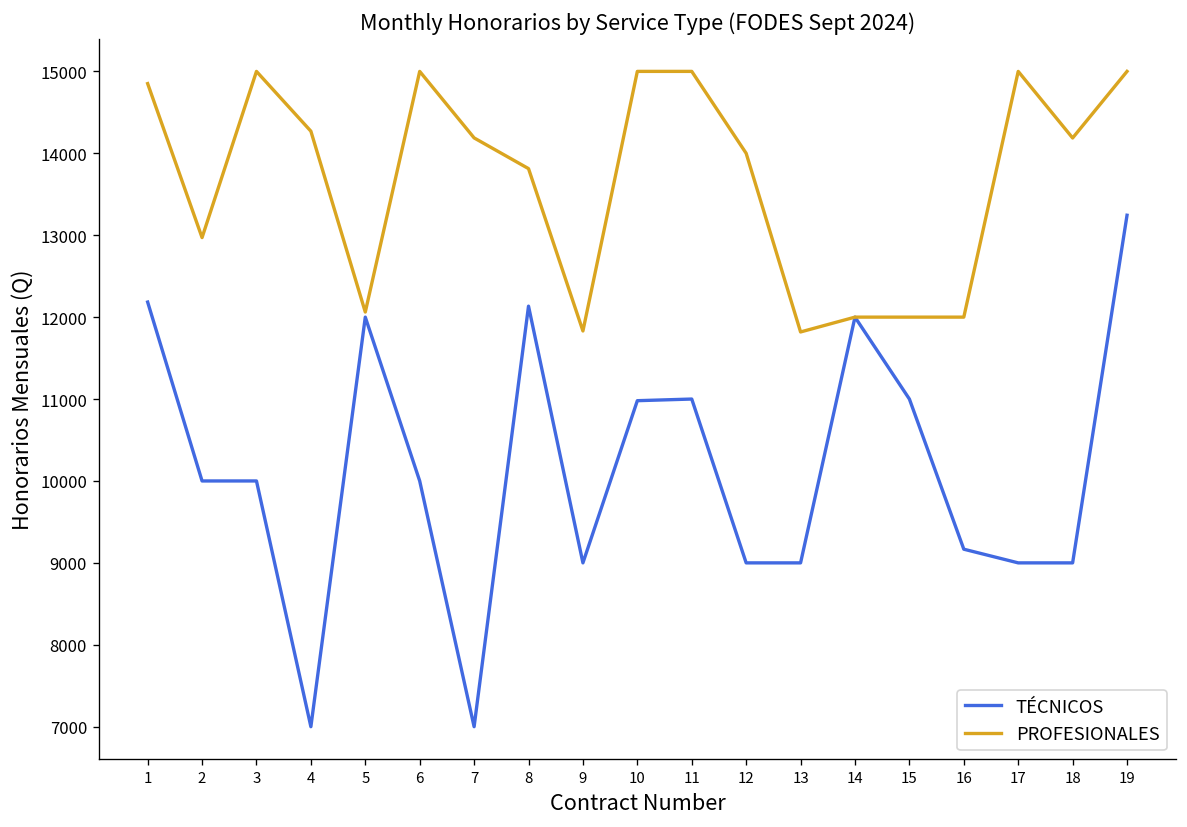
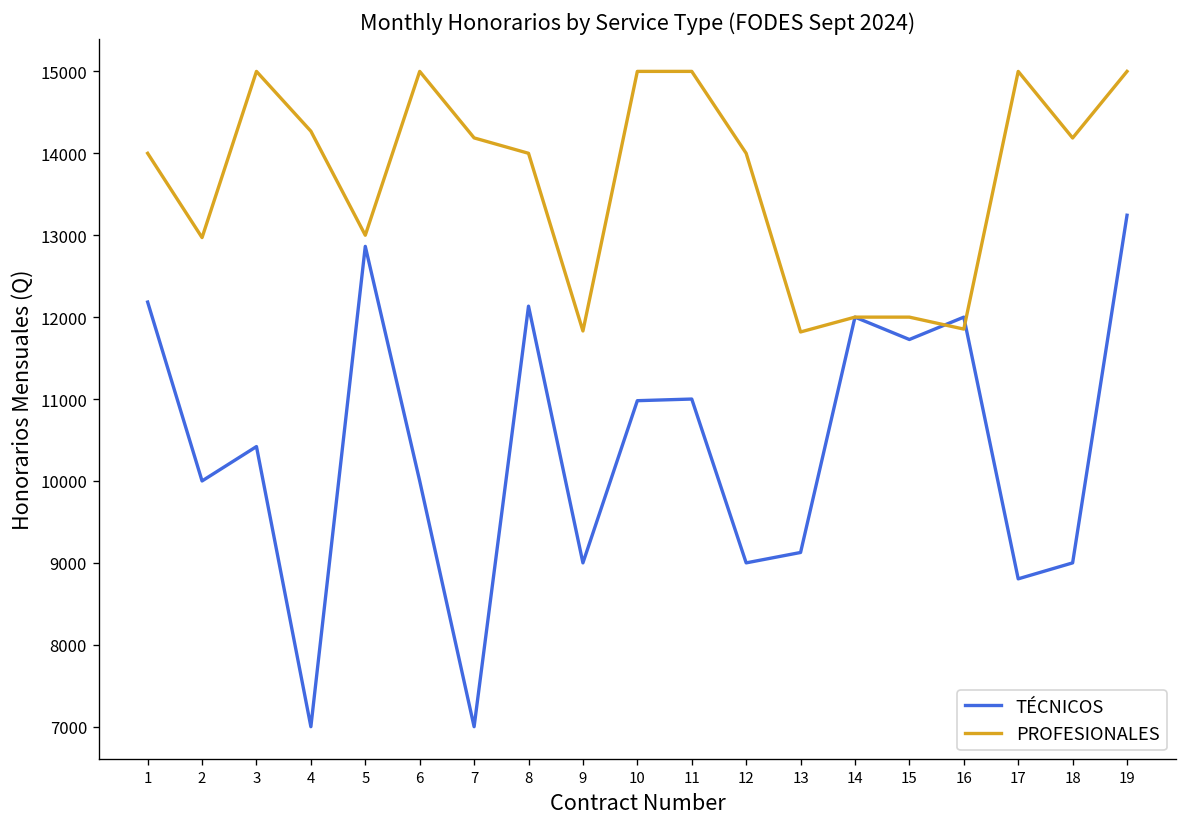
PROFESIONALES, 1: 14900 -> 14000
TÉCNICOS, 3: 10000 -> 10400
TÉCNICOS, 5: 12000 -> 12900
PROFESIONALES, 5: 12100 -> 13000
PROFESIONALES, 8: 13800 -> 14000
TÉCNICOS, 13: 9000 -> 9100
TÉCNICOS, 15: 11000 -> 11700
TÉCNICOS, 16: 9200 -> 12000
PROFESIONALES, 16: 12000 -> 11900
TÉCNICOS, 17: 9000 -> 8800
